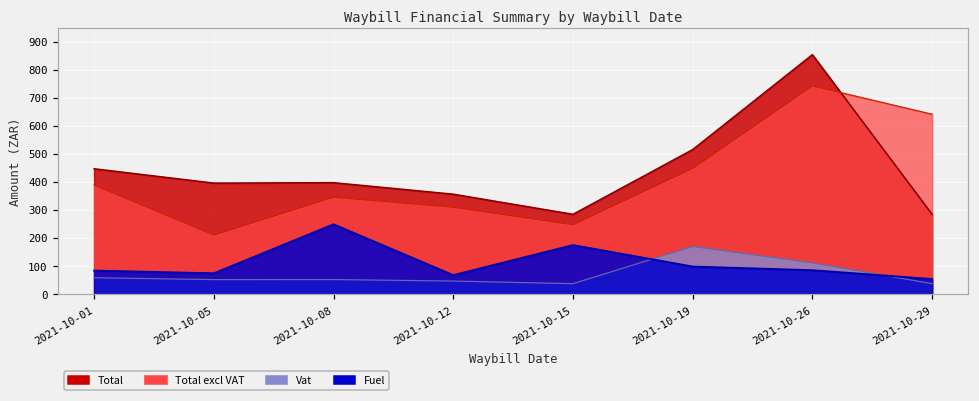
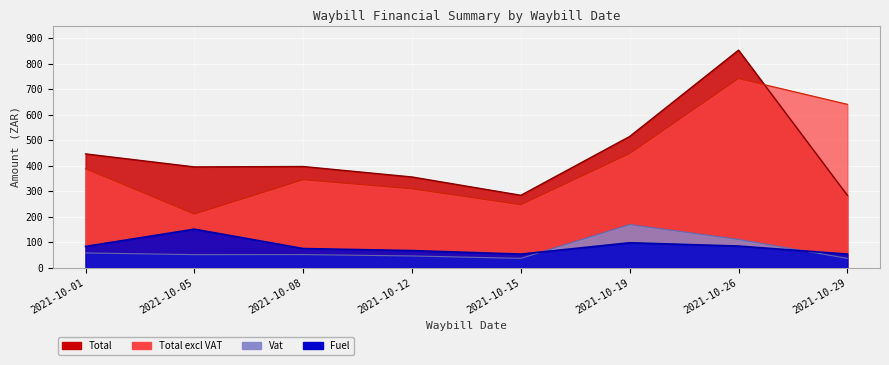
Fuel, 2021-10-05: 70 -> 150
Fuel, 2021-10-08: 250 -> 80
Fuel, 2021-10-15: 170 -> 50
